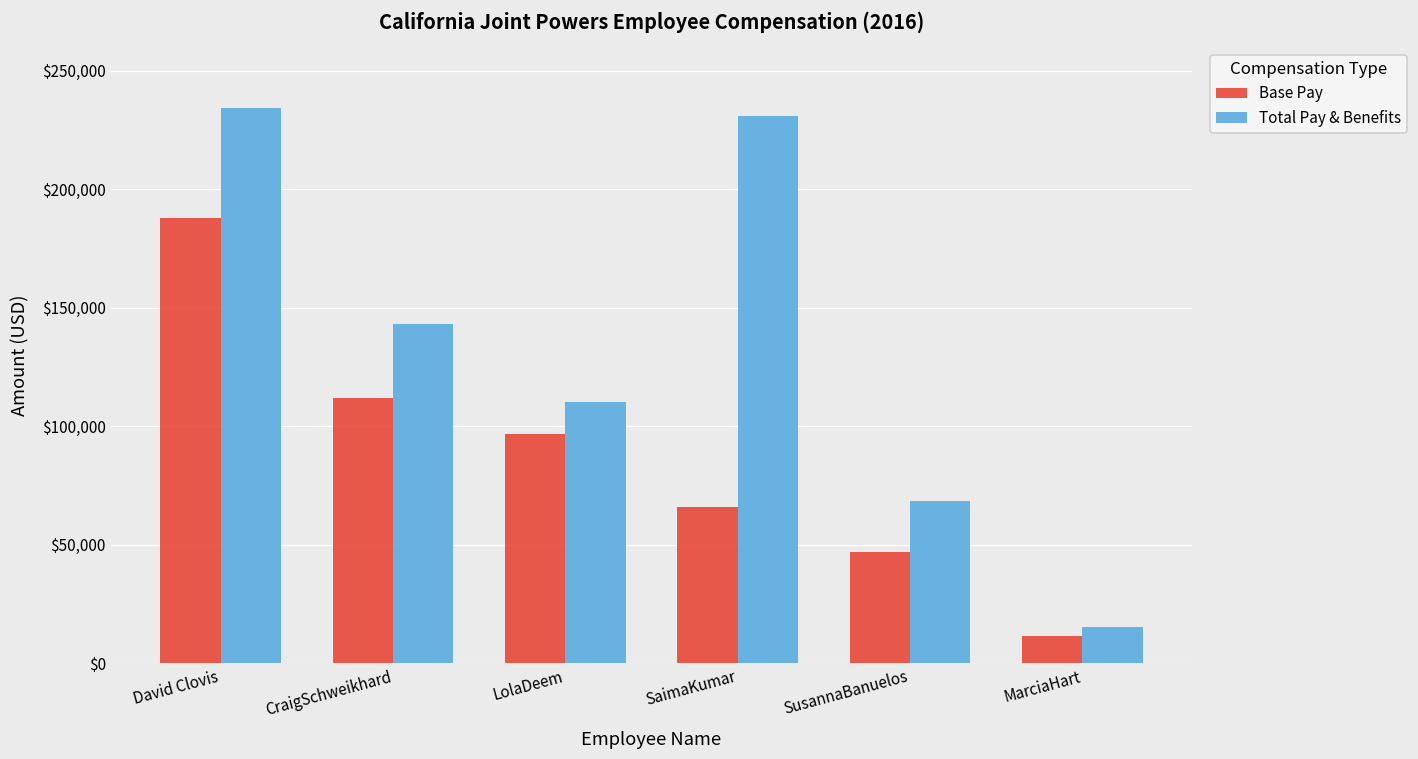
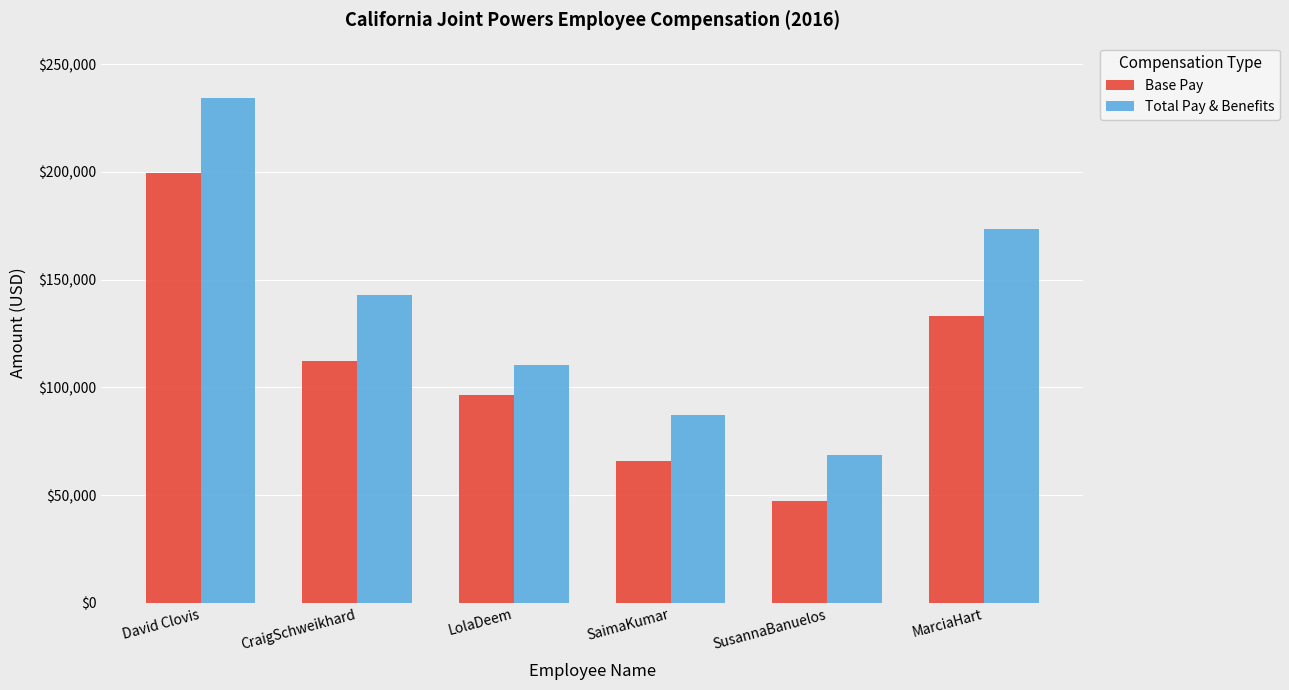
Base Pay, David Clovis: $188,000 -> $200,000
Total Pay & Benefits, SaimaKumar: $231,000 -> $87,000
Base Pay, MarciaHart: $12,000 -> $133,000
Total Pay & Benefits, MarciaHart: $15,000 -> $174,000
